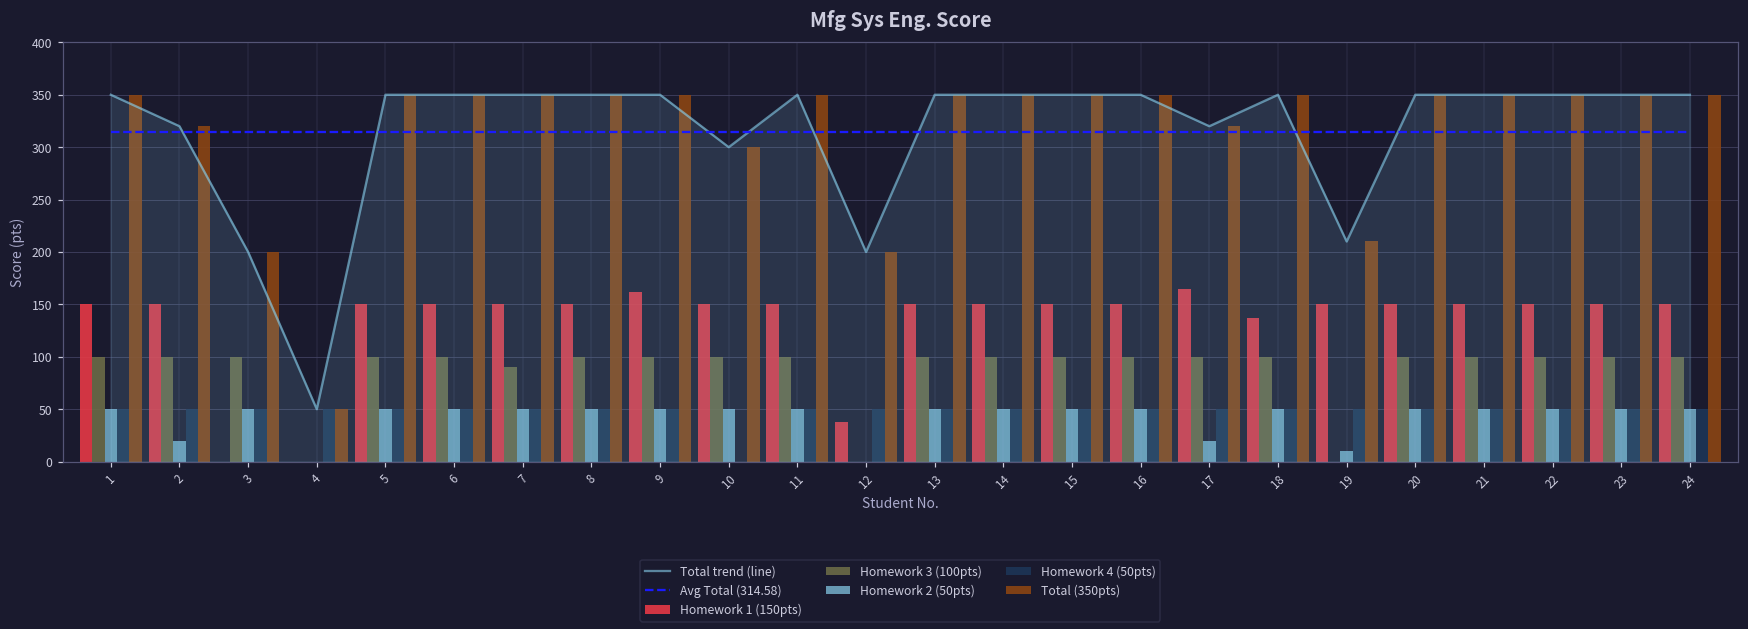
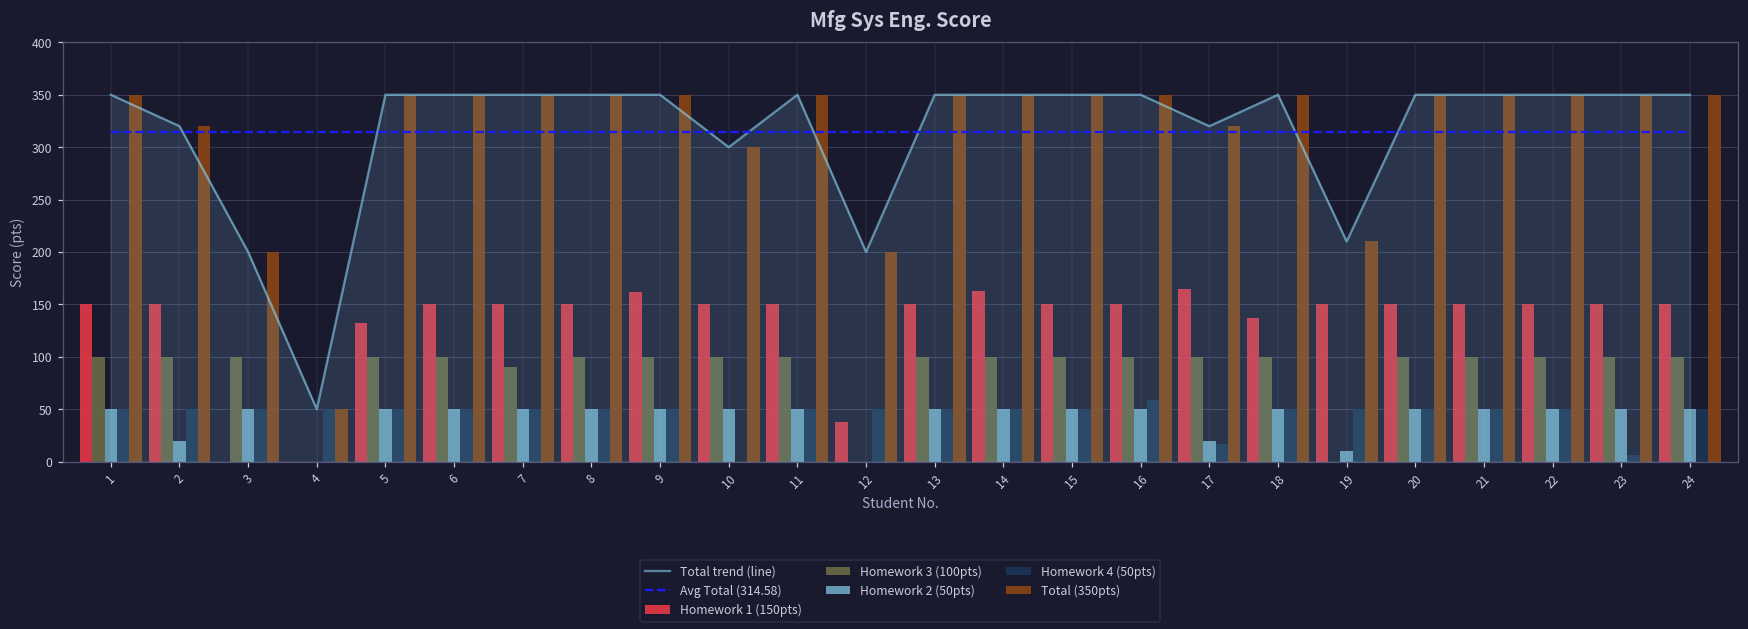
Homework 1 (150pts), 5: 150 -> 130
Homework 1 (150pts), 14: 150 -> 160
Homework 4 (50pts), 16: 50 -> 60
Homework 4 (50pts), 17: 50 -> 20
Homework 4 (50pts), 23: 50 -> 10
